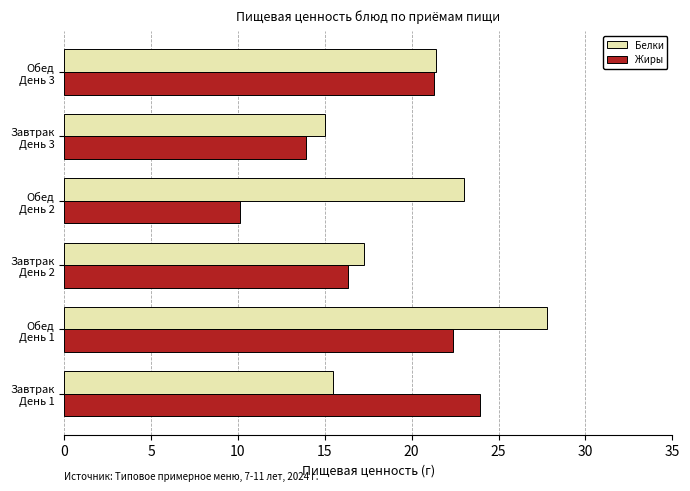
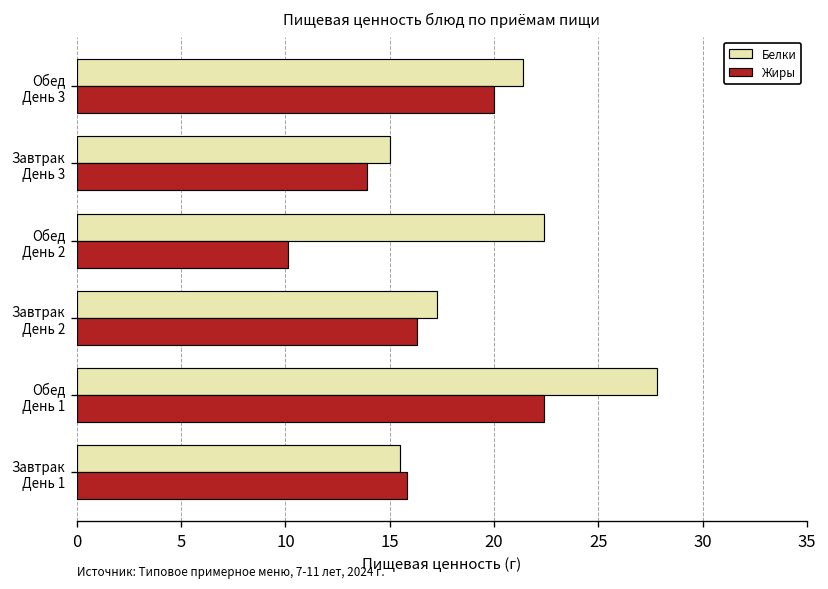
Жиры, Обед День 3: 21.3 -> 20.0
Белки, Обед День 2: 23.0 -> 22.4
Жиры, Завтрак День 1: 23.9 -> 15.8
